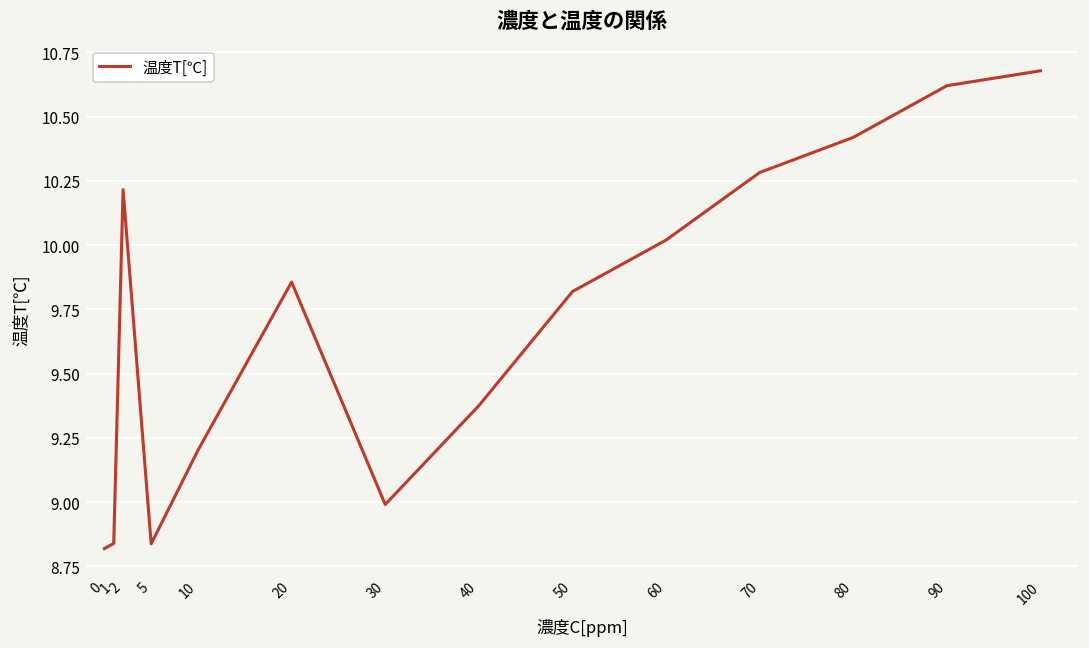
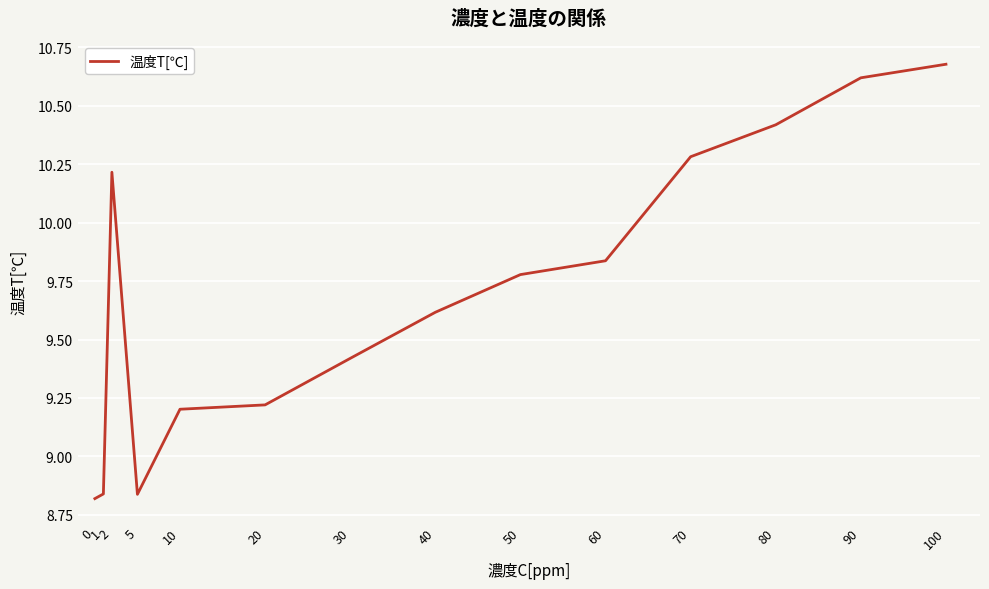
20: 9.86 -> 9.22
30: 8.99 -> 9.42
40: 9.38 -> 9.62
50: 9.82 -> 9.78
60: 10.02 -> 9.84
